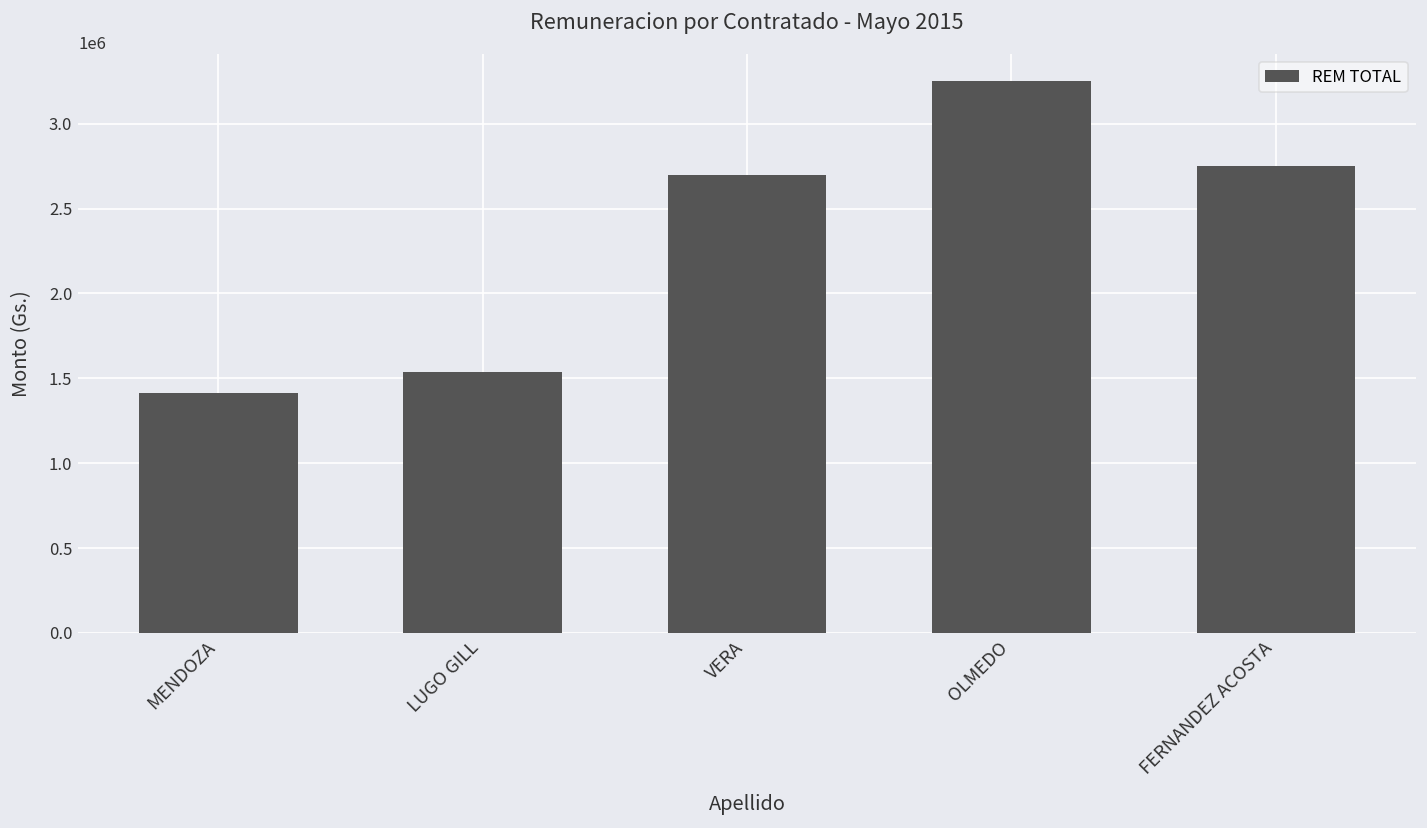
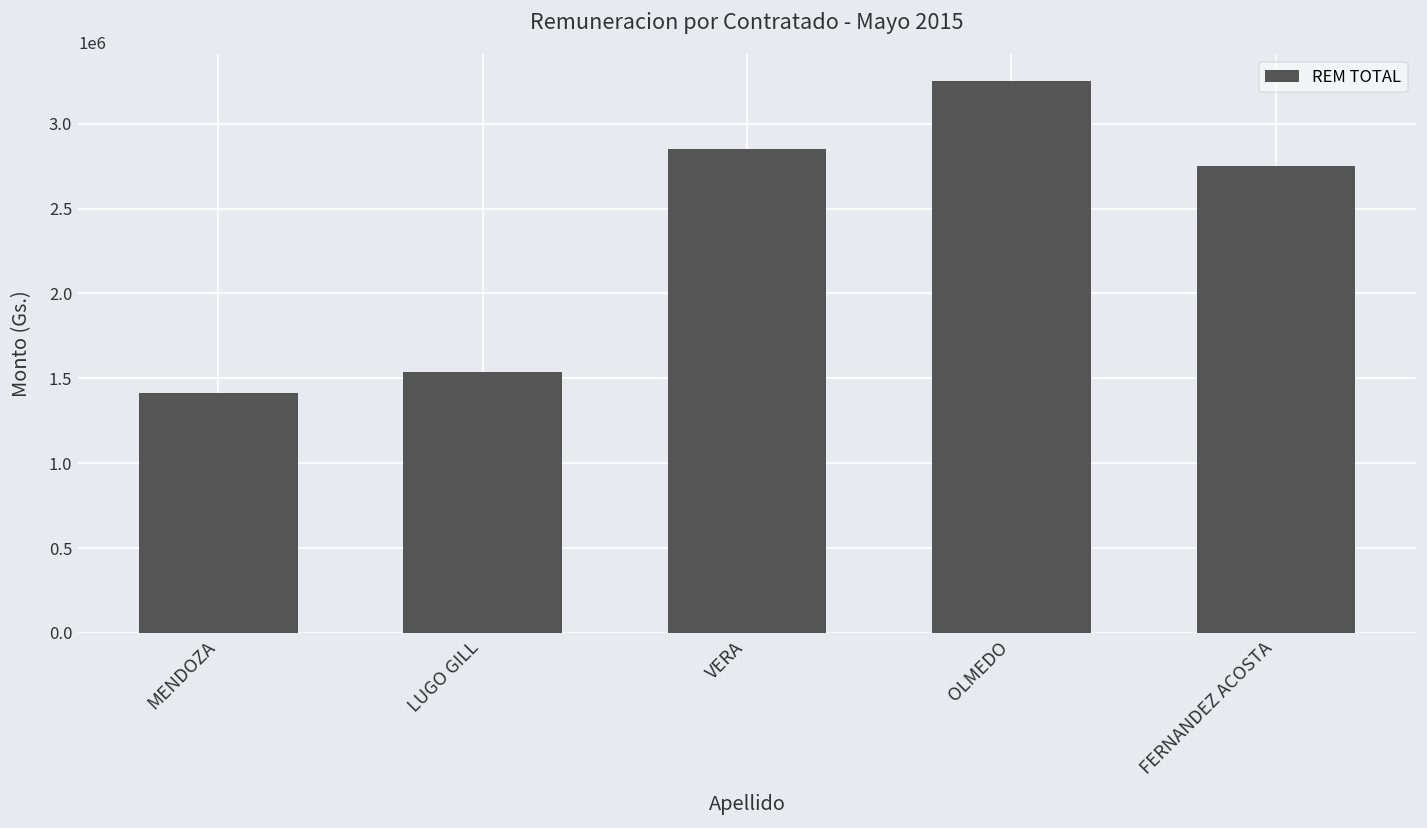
VERA: 2700000 -> 2850000
